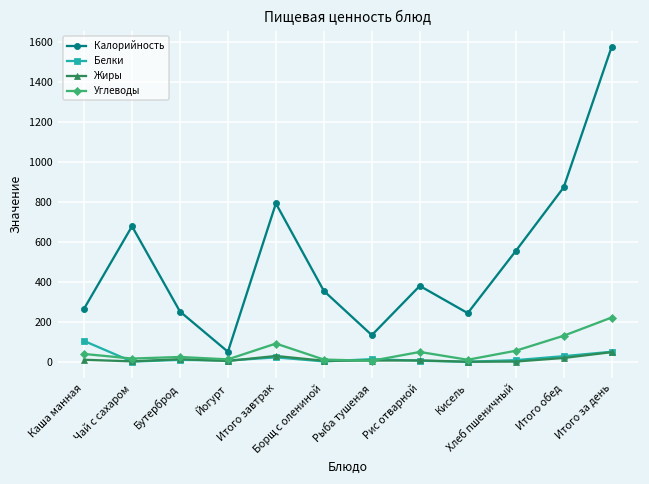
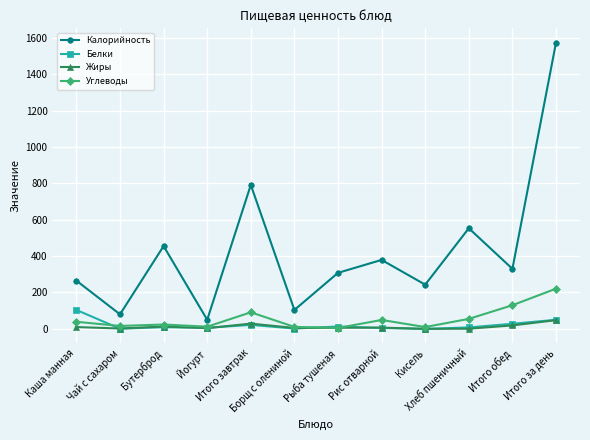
Калорийность, Чай с сахаром: 680 -> 80
Калорийность, Бутерброд: 250 -> 460
Калорийность, Борщ с олениной: 350 -> 100
Калорийность, Рыба тушеная: 130 -> 310
Калорийность, Итого обед: 870 -> 330
